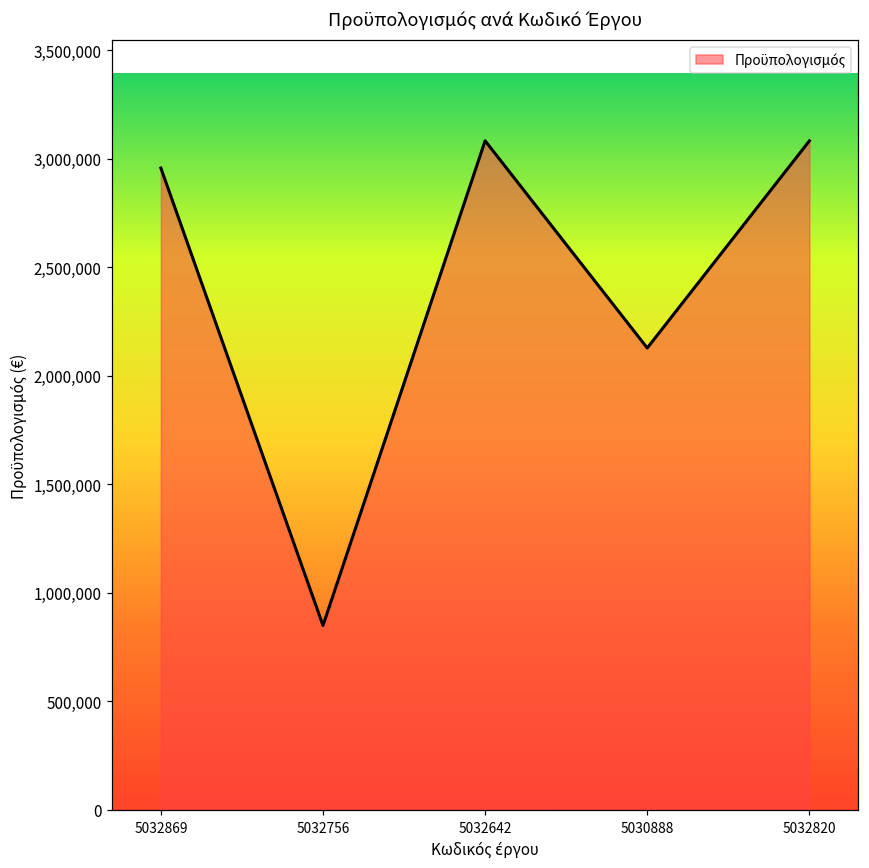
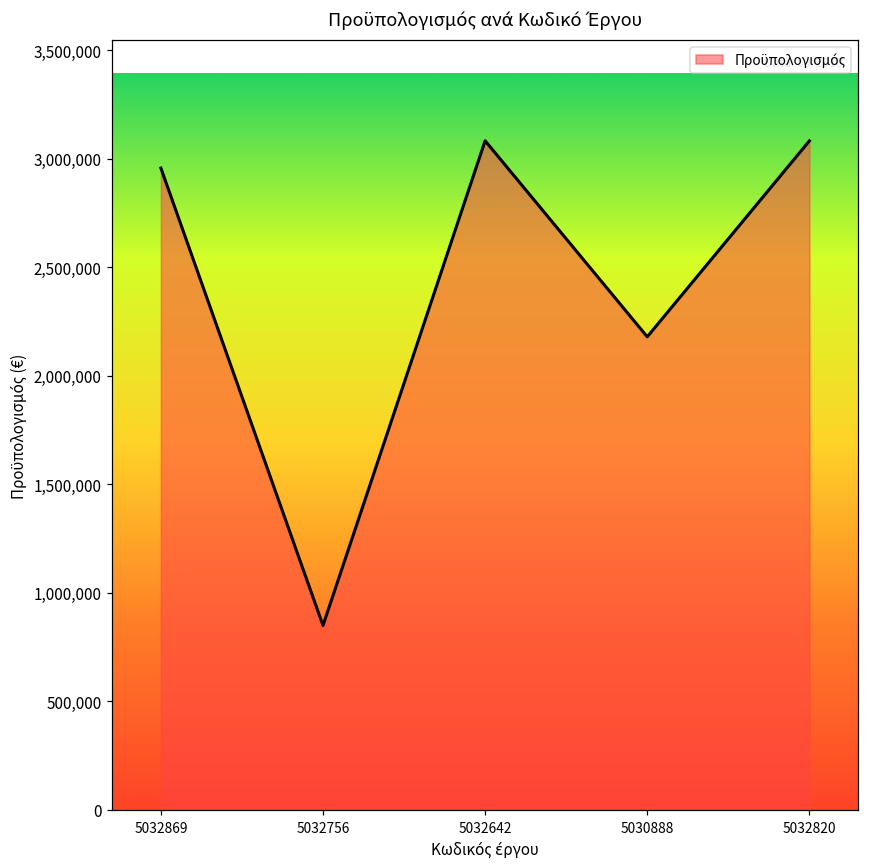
5030888: 2,130,000 -> 2,180,000
